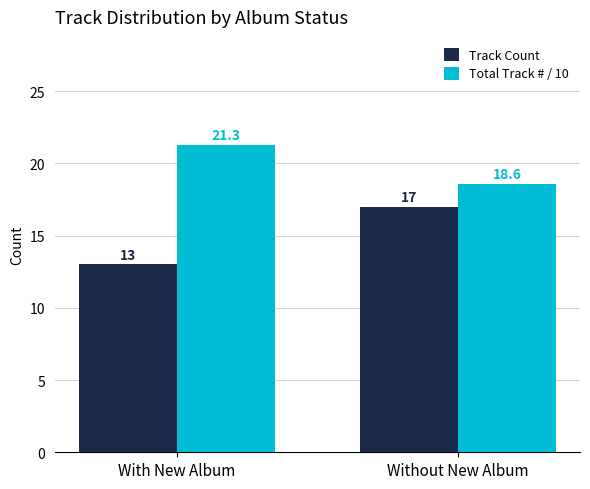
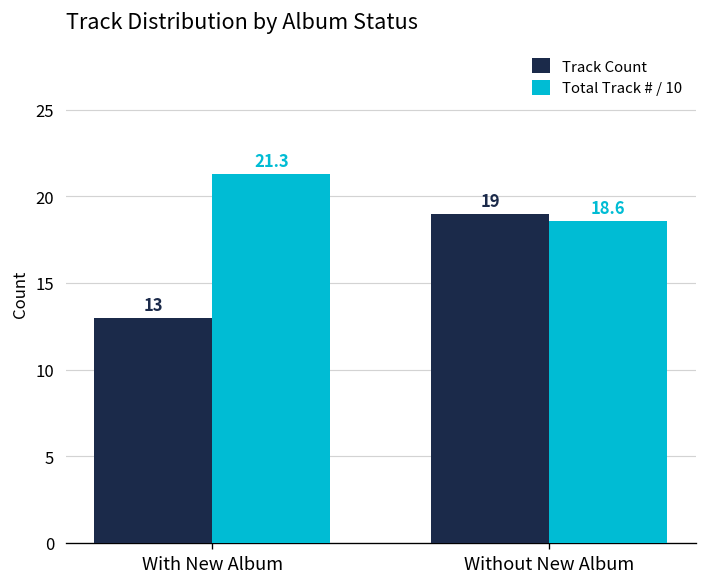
Track Count, Without New Album: 17 -> 19
